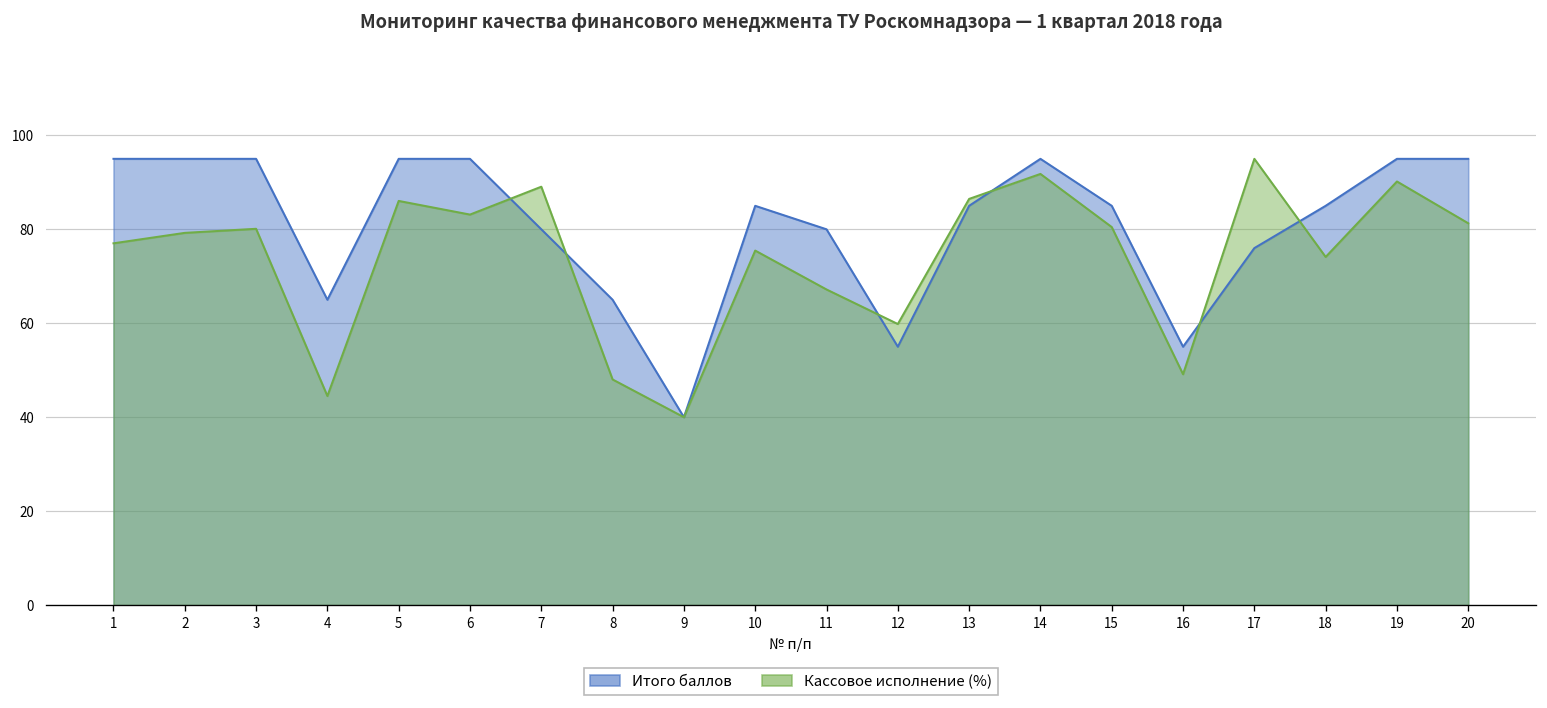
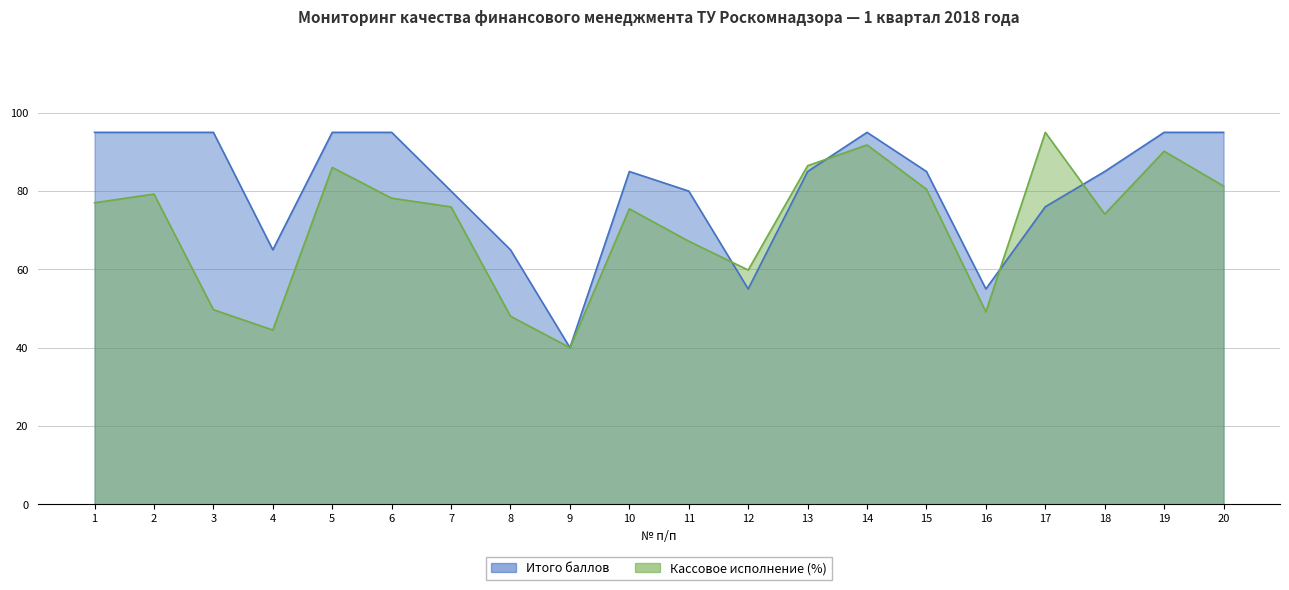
Кассовое исполнение (%), 3: 80 -> 50
Кассовое исполнение (%), 6: 83 -> 78
Кассовое исполнение (%), 7: 89 -> 76
